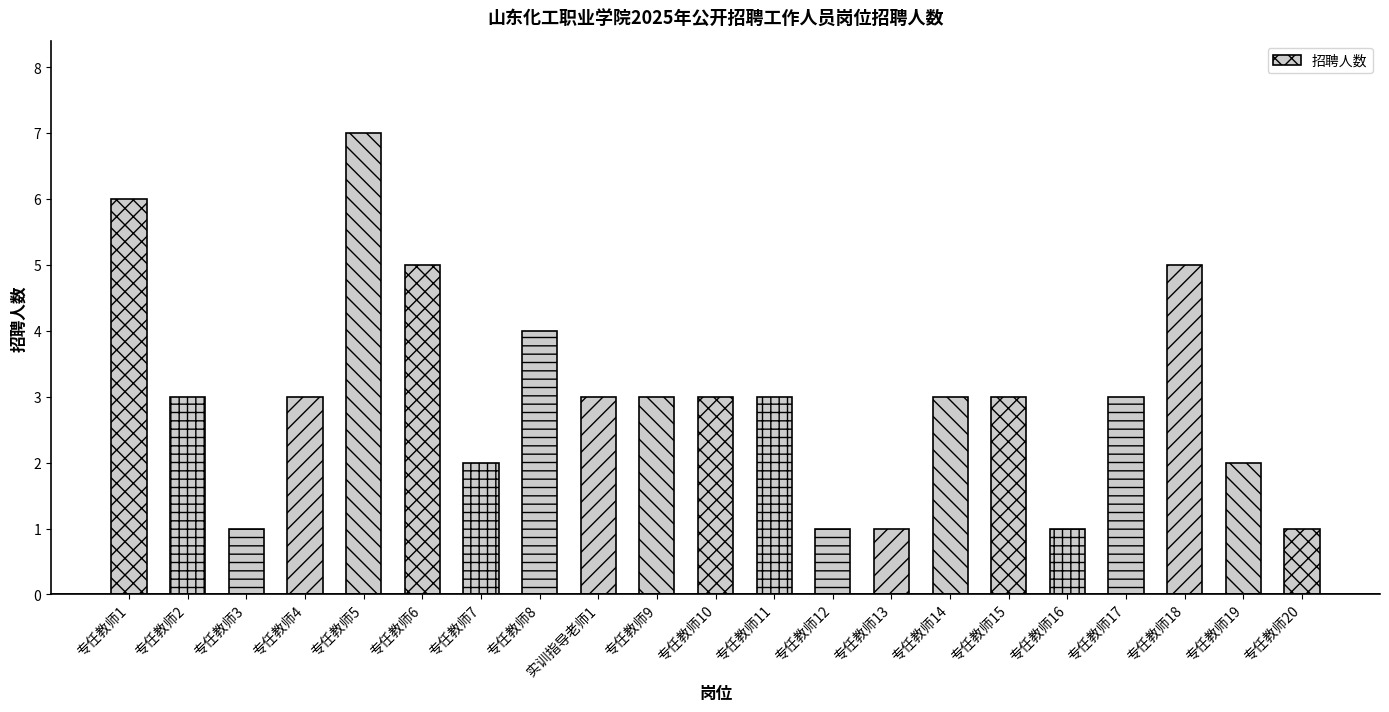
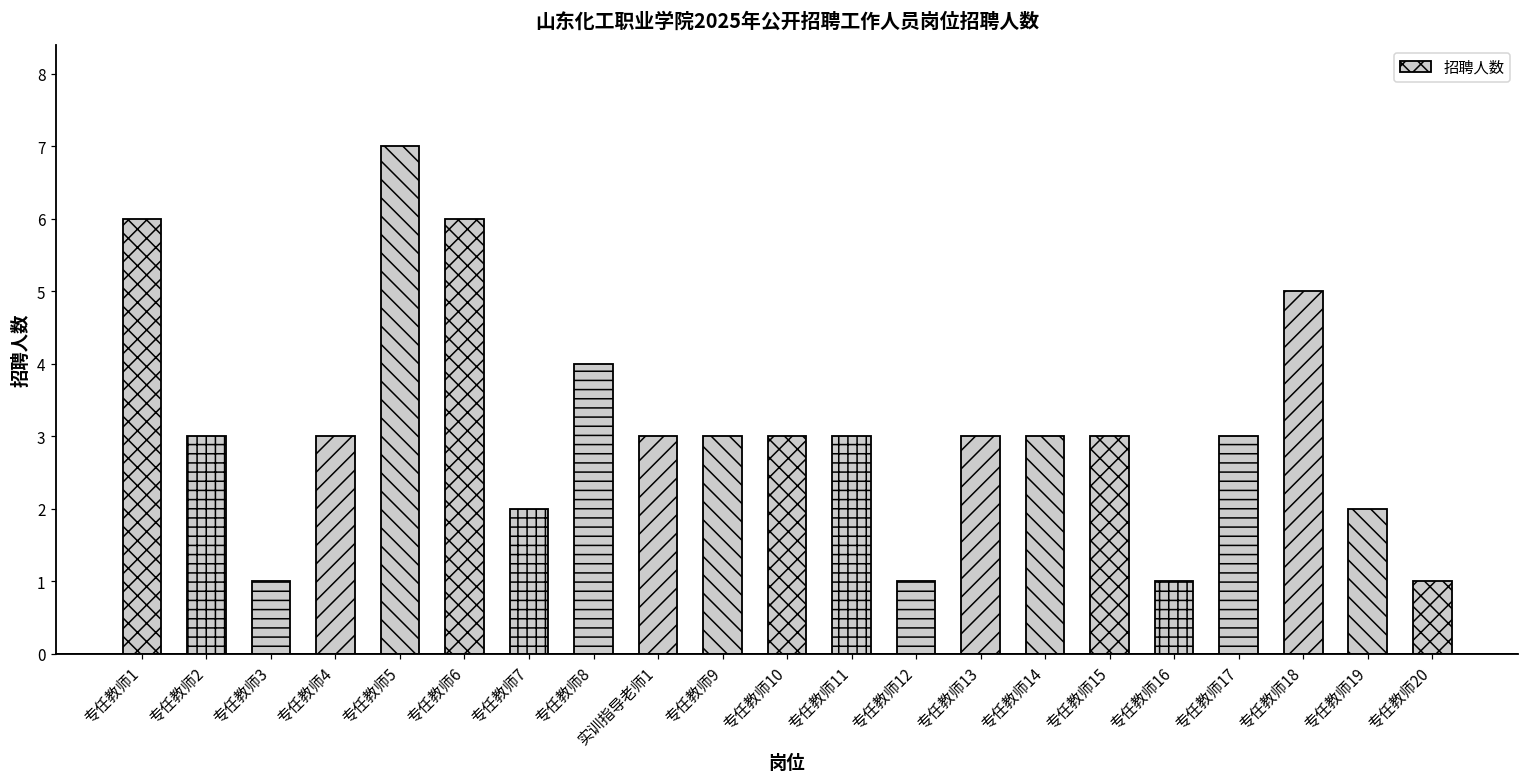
专任教师6: 5 -> 6
专任教师13: 1 -> 3
